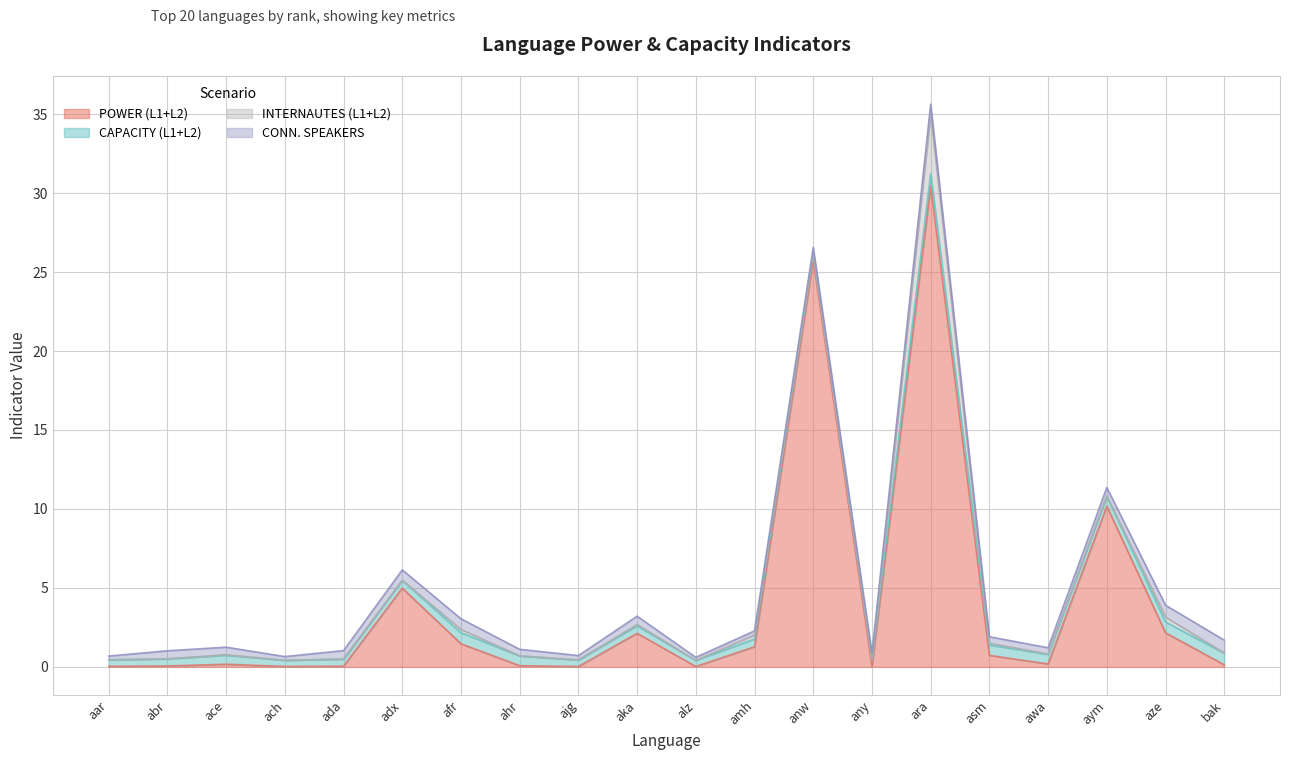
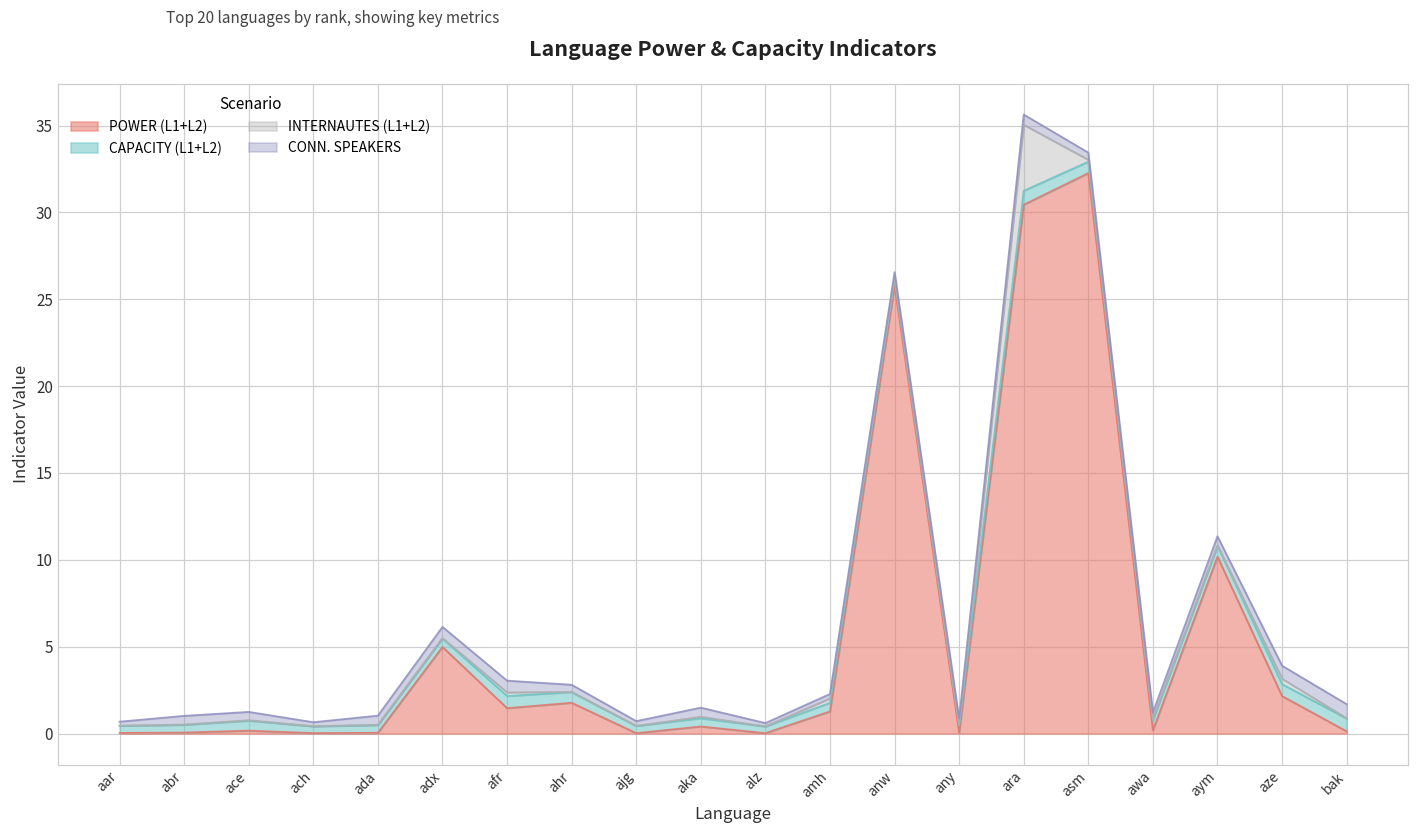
POWER (L1+L2), ahr: 0.1 -> 1.8
POWER (L1+L2), aka: 2.1 -> 0.4
POWER (L1+L2), asm: 0.7 -> 32.3
